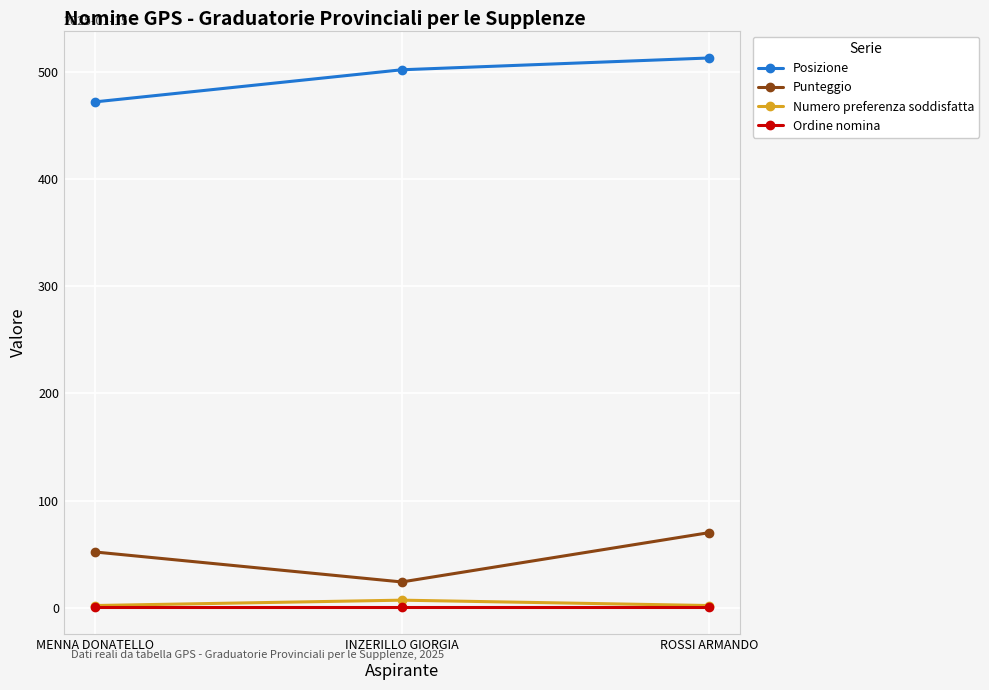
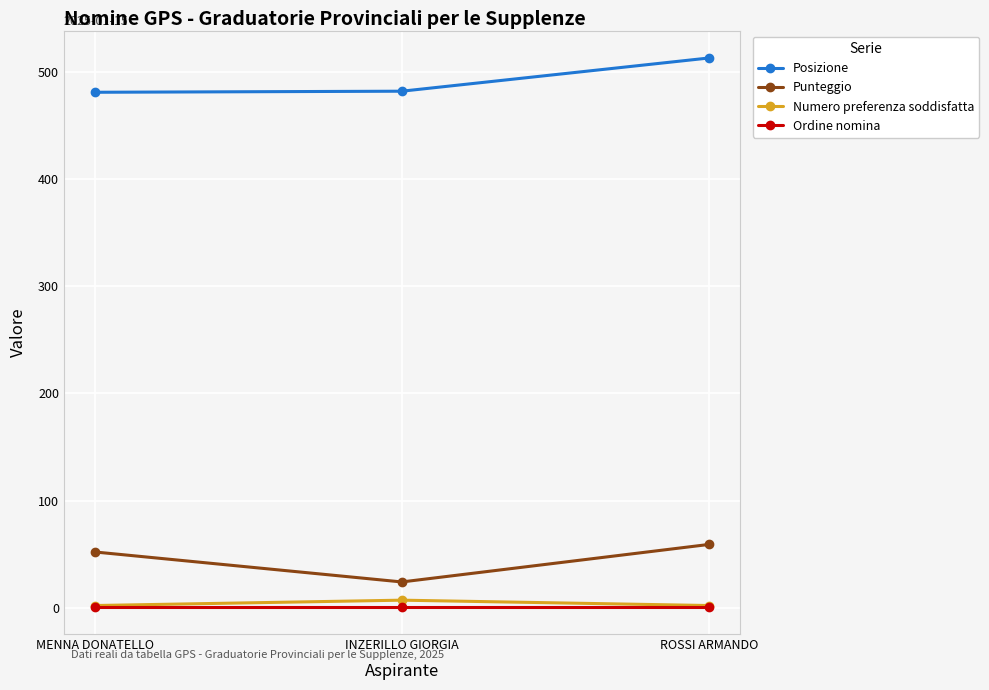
Posizione, MENNA DONATELLO: 472 -> 481
Posizione, INZERILLO GIORGIA: 502 -> 482
Punteggio, ROSSI ARMANDO: 70 -> 59
